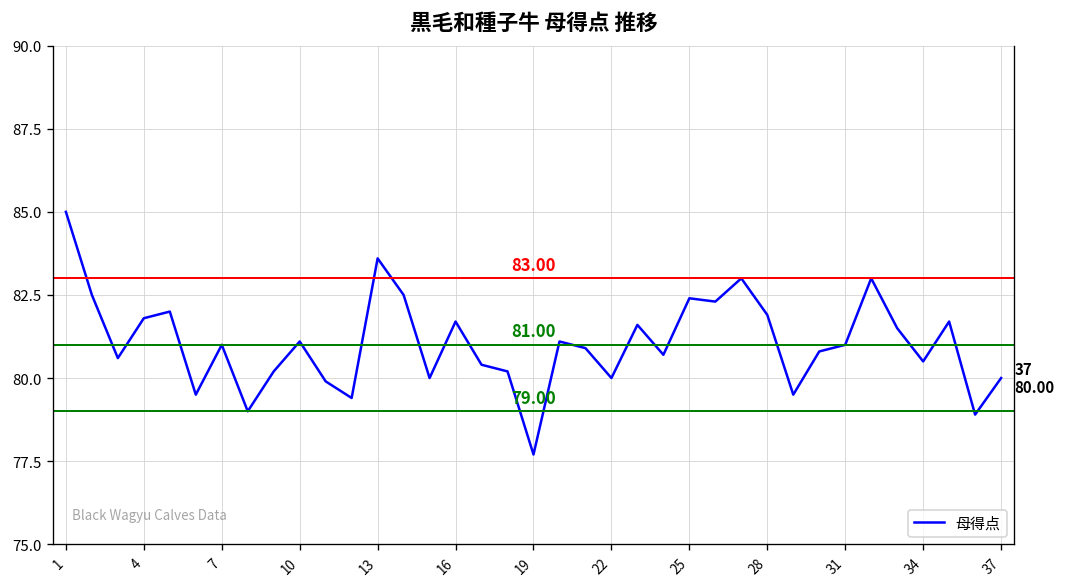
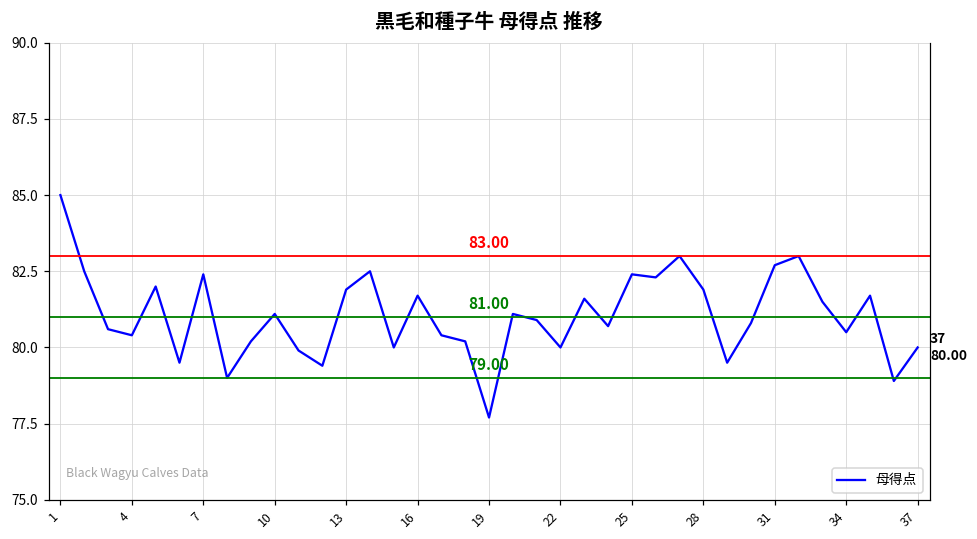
4: 81.8 -> 80.4
7: 81.0 -> 82.4
13: 83.6 -> 81.9
31: 81.0 -> 82.7
